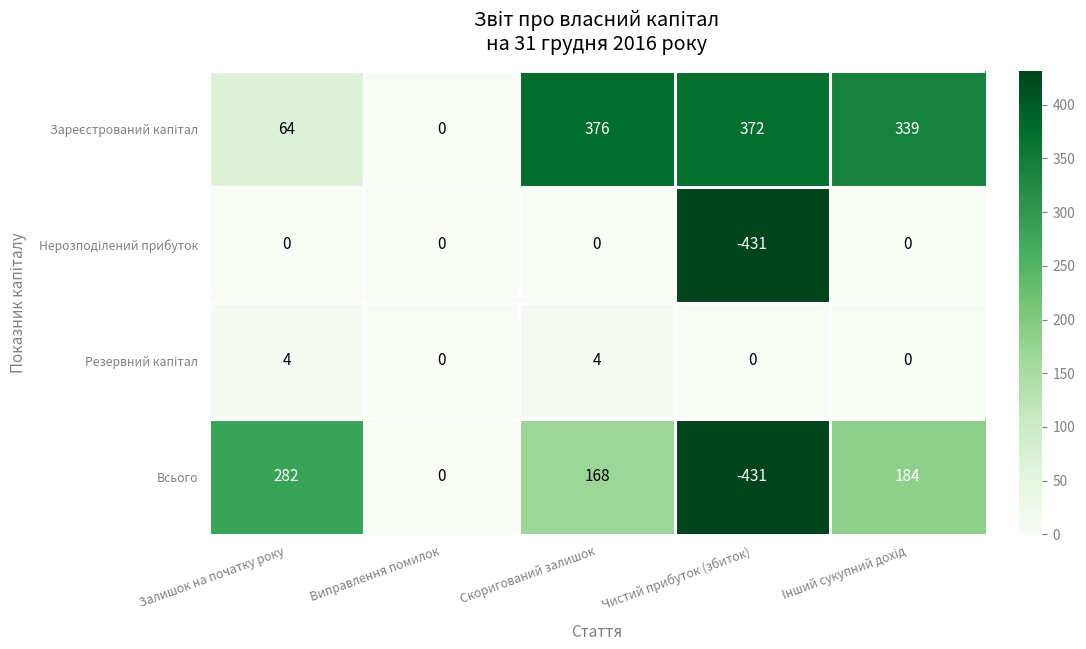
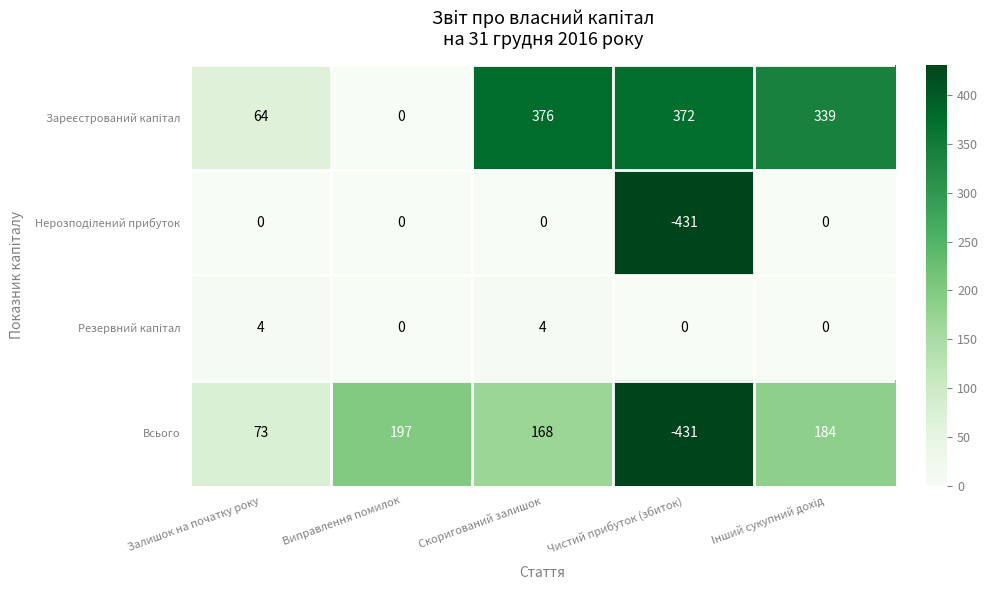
Всього, Залишок на початку року: 282 -> 73
Всього, Виправлення помилок: 0 -> 197
